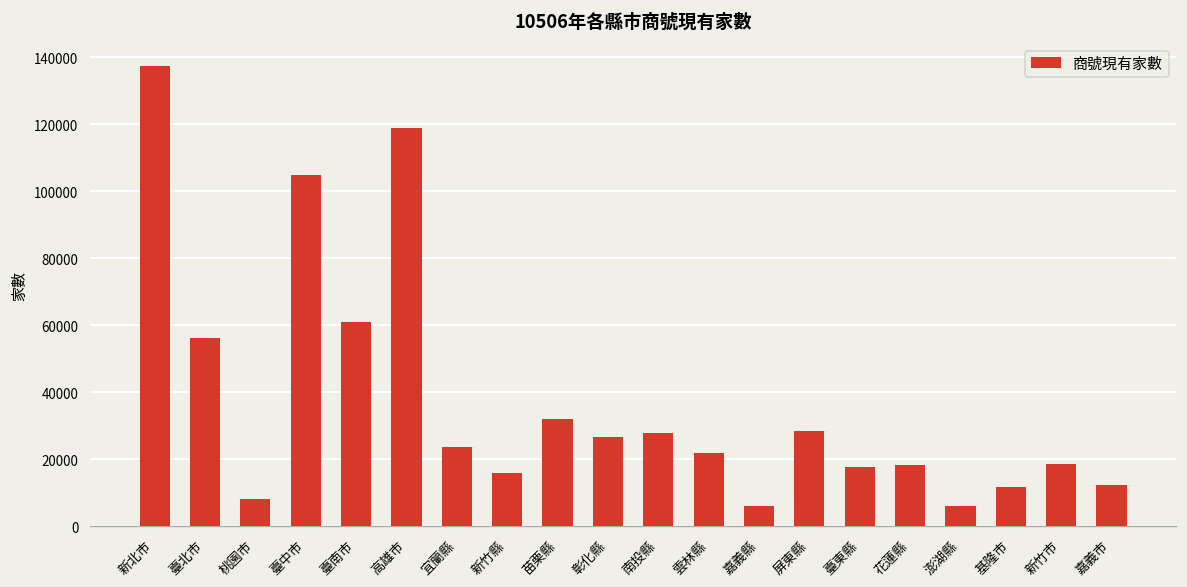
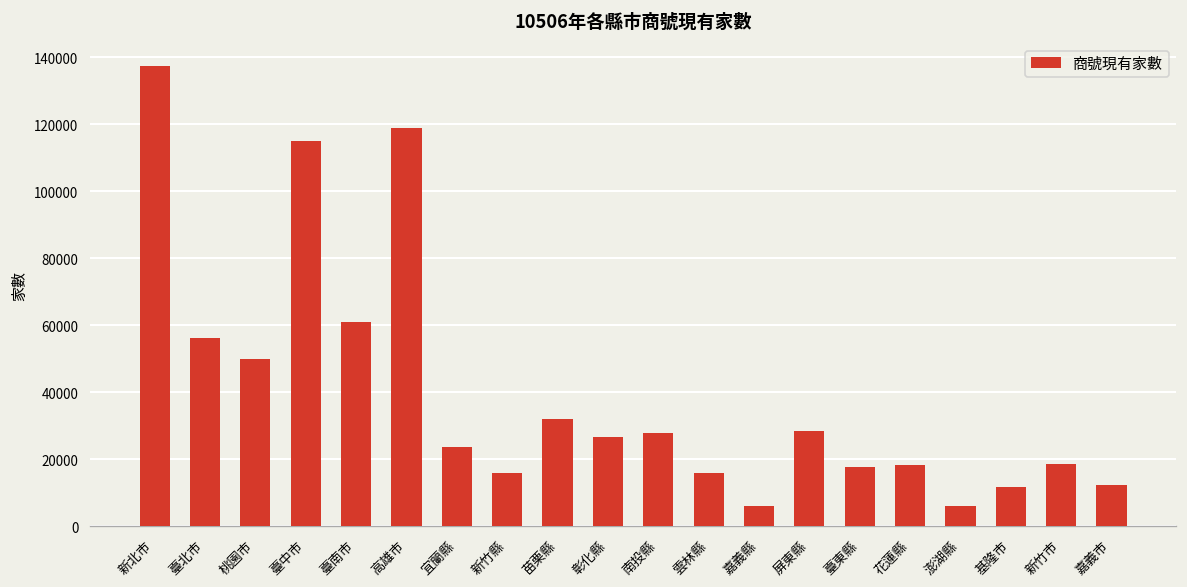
桃園市: 8000 -> 50000
臺中市: 105000 -> 115000
雲林縣: 22000 -> 16000
